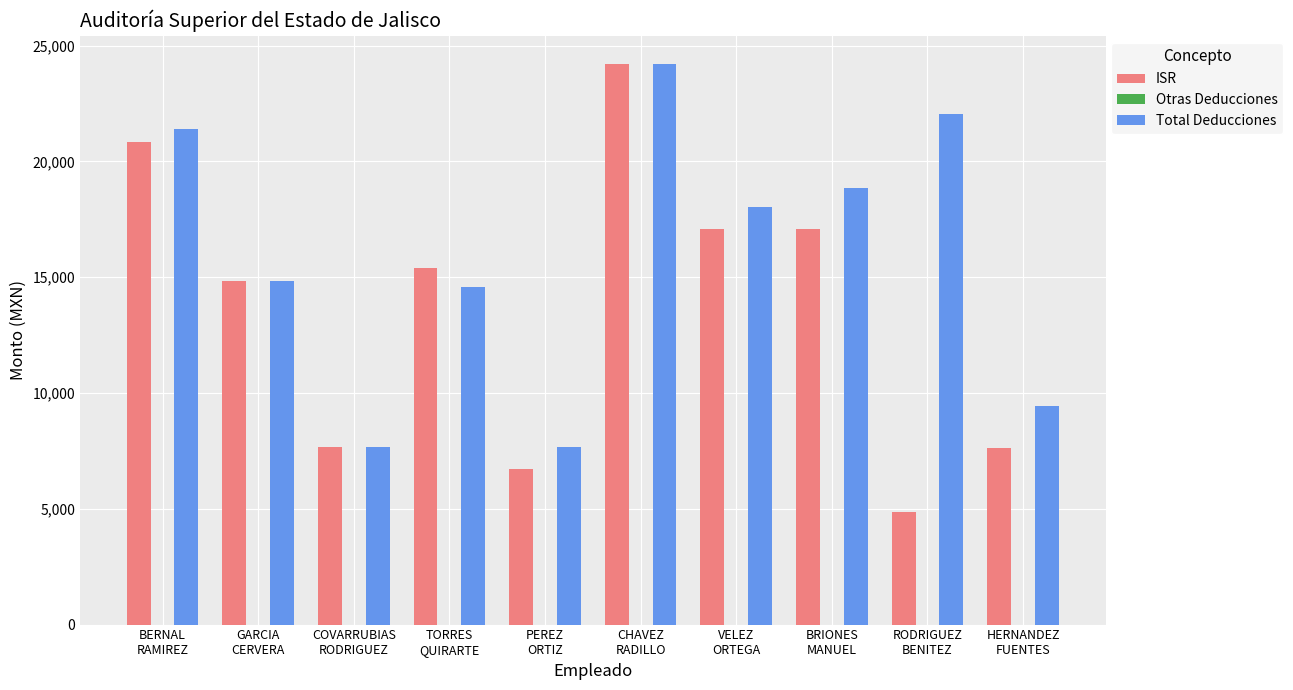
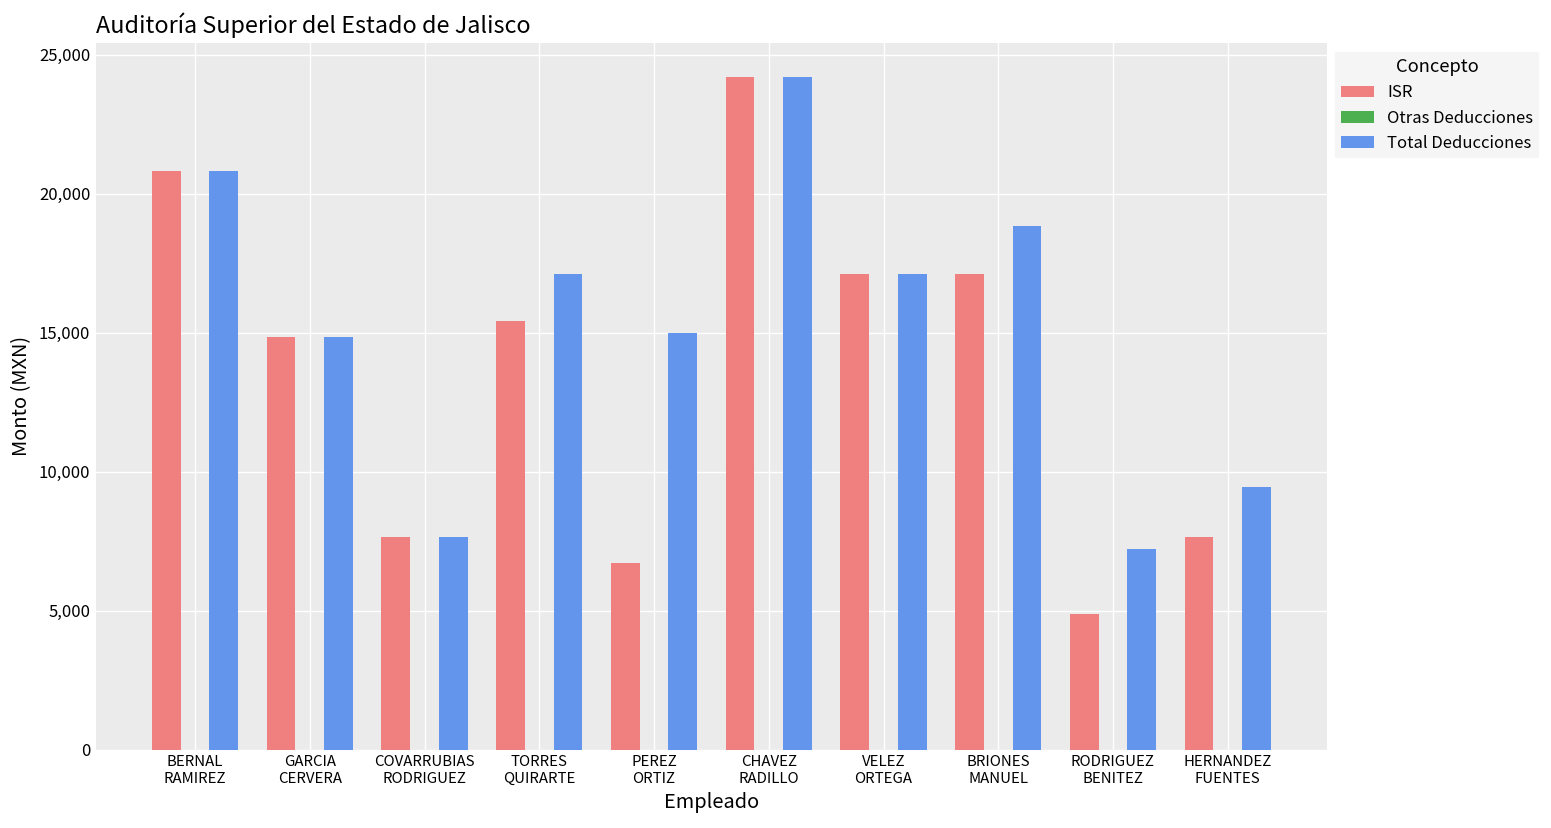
Total Deducciones, BERNAL RAMIREZ: 21,400 -> 20,800
Total Deducciones, TORRES QUIRARTE: 14,600 -> 17,100
Total Deducciones, PEREZ ORTIZ: 7,700 -> 15,000
Total Deducciones, VELEZ ORTEGA: 18,000 -> 17,100
Total Deducciones, RODRIGUEZ BENITEZ: 22,000 -> 7,200
